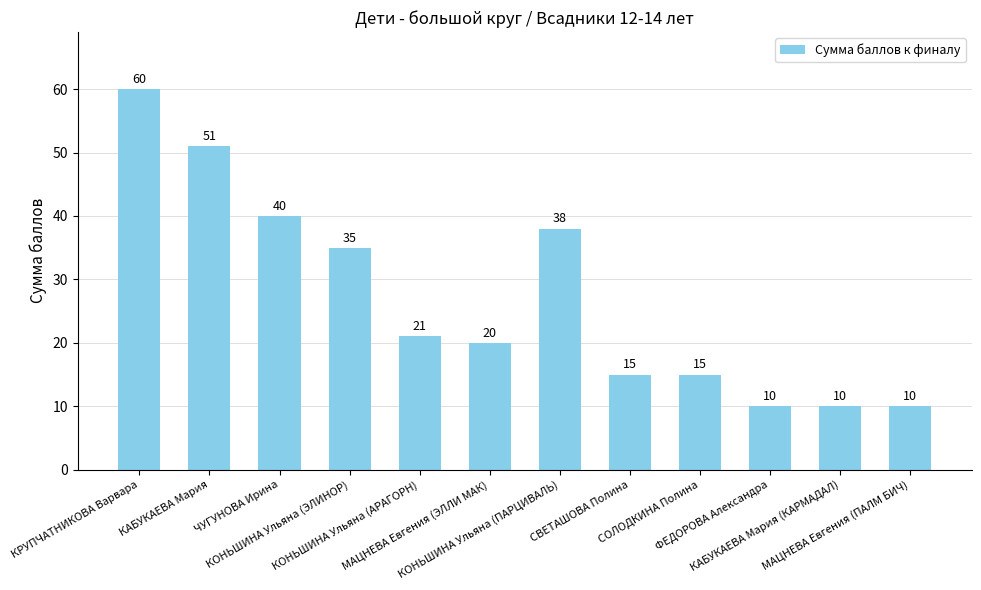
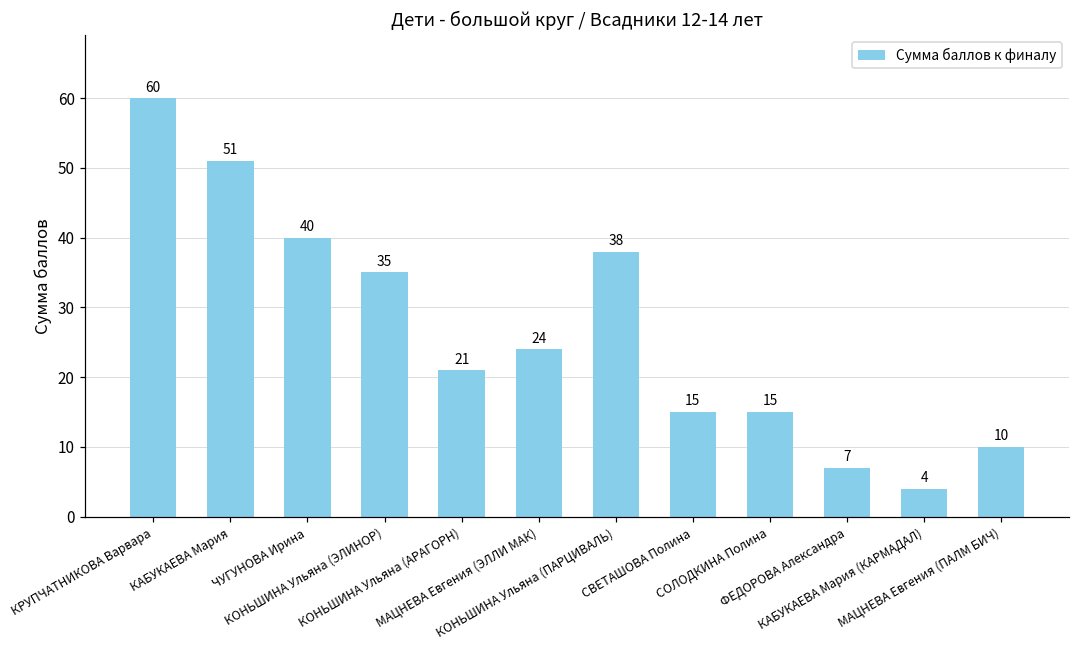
МАЦНЕВА Евгения (ЭЛЛИ МАК): 20 -> 24
ФЕДОРОВА Александра: 10 -> 7
КАБУКАЕВА Мария (КАРМАДАЛ): 10 -> 4
